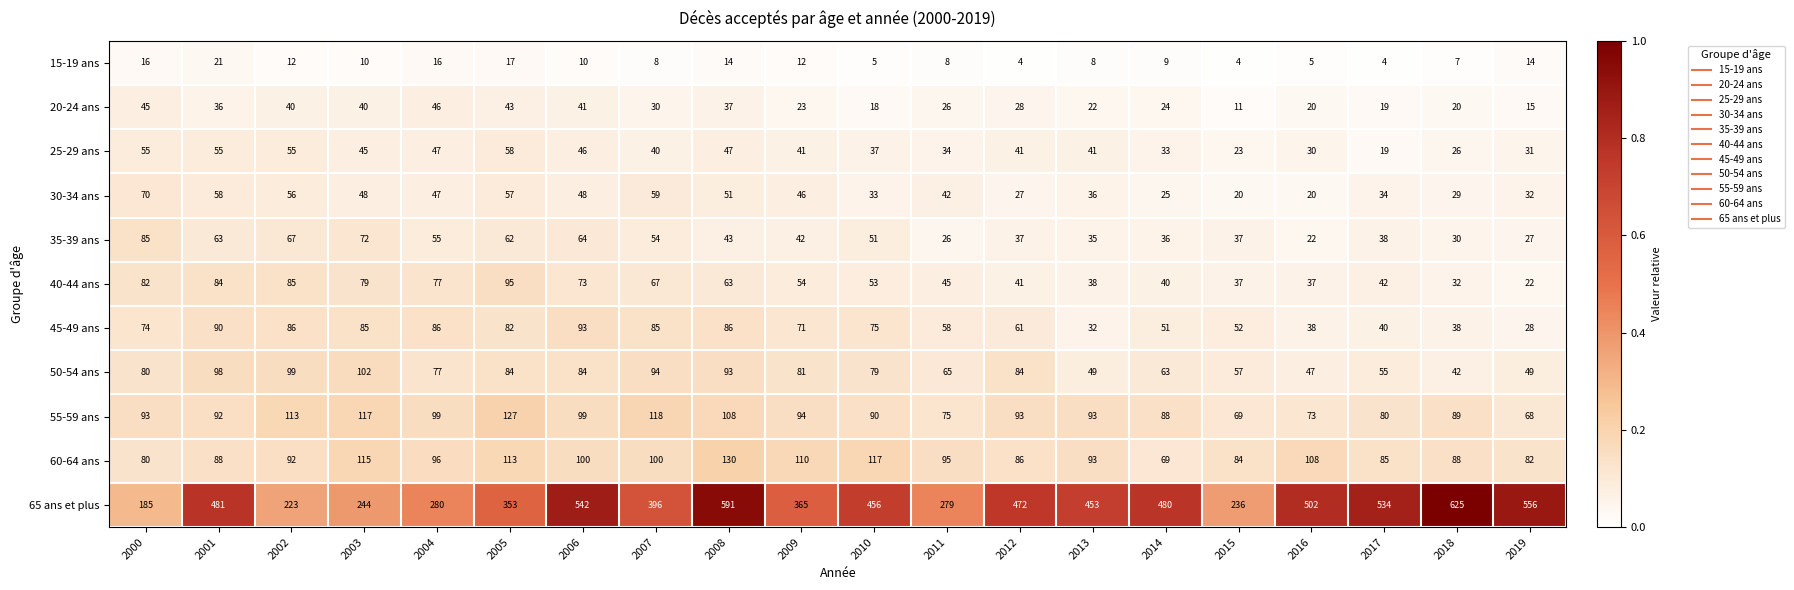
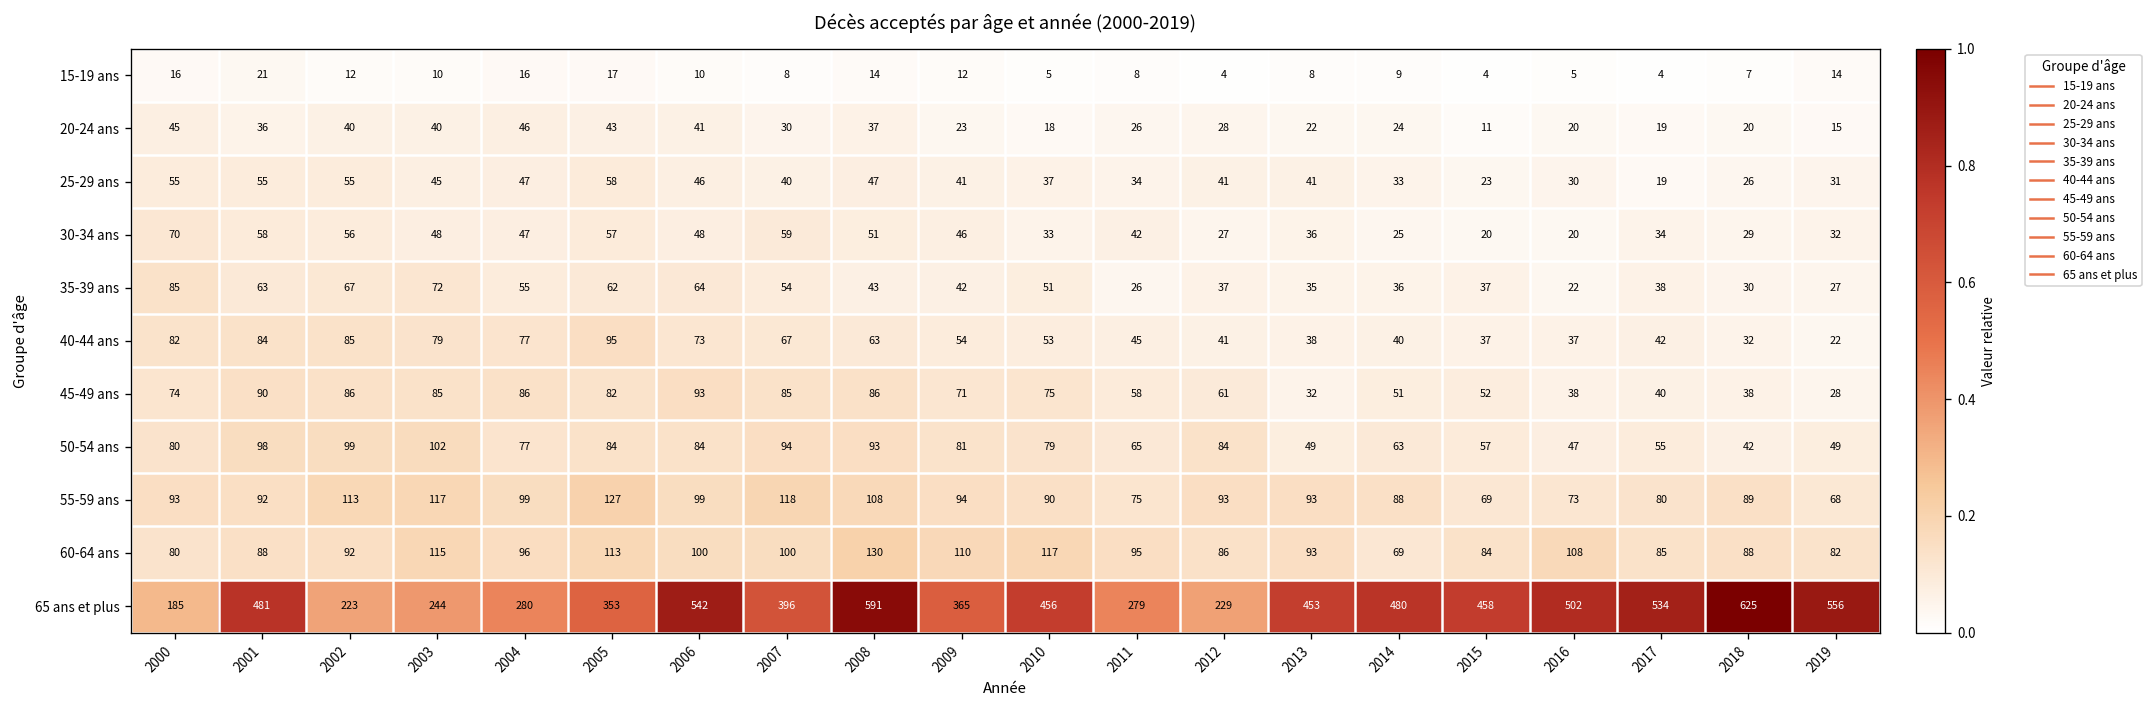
65 ans et plus, 2012: 472 -> 229
65 ans et plus, 2015: 236 -> 458
